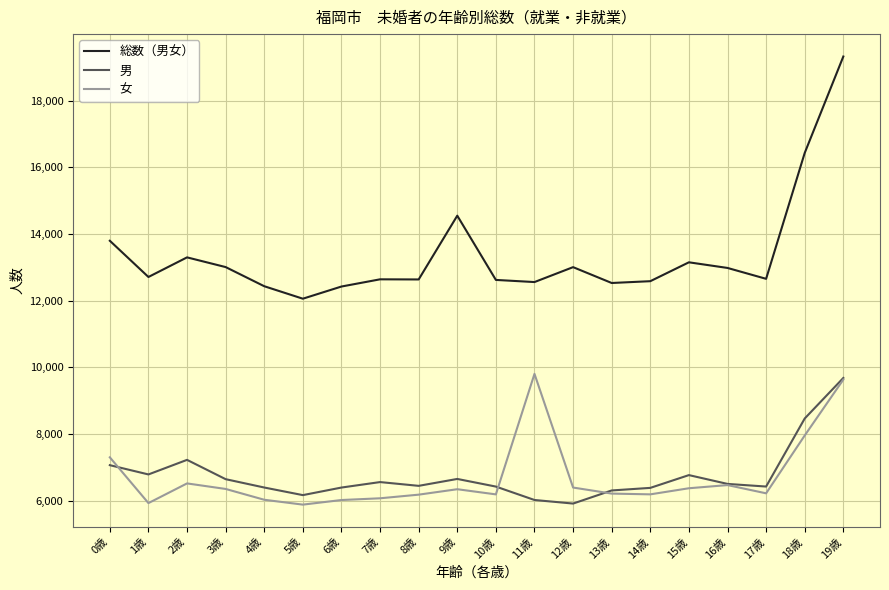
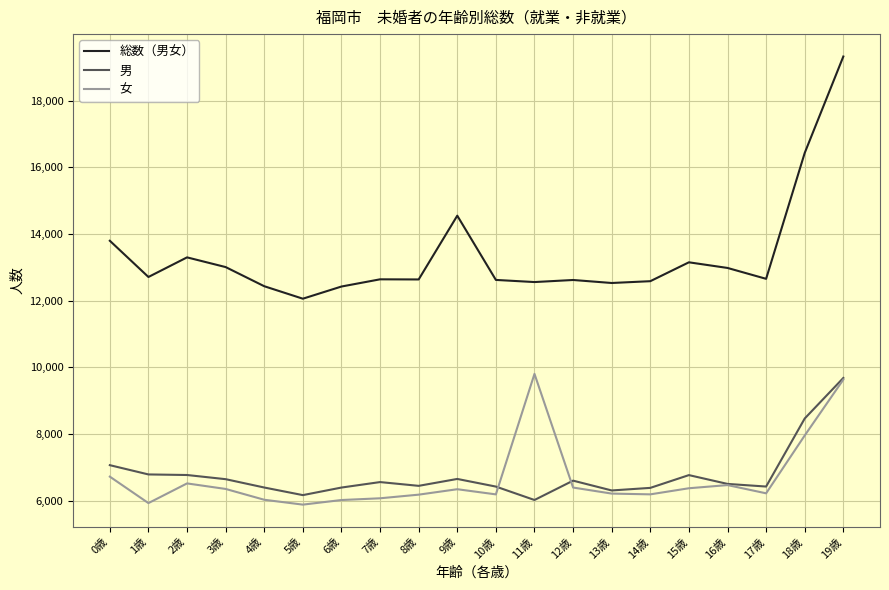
女, 0歳: 7,300 -> 6,700
男, 2歳: 7,200 -> 6,800
総数（男女）, 12歳: 13,000 -> 12,600
男, 12歳: 5,900 -> 6,600
